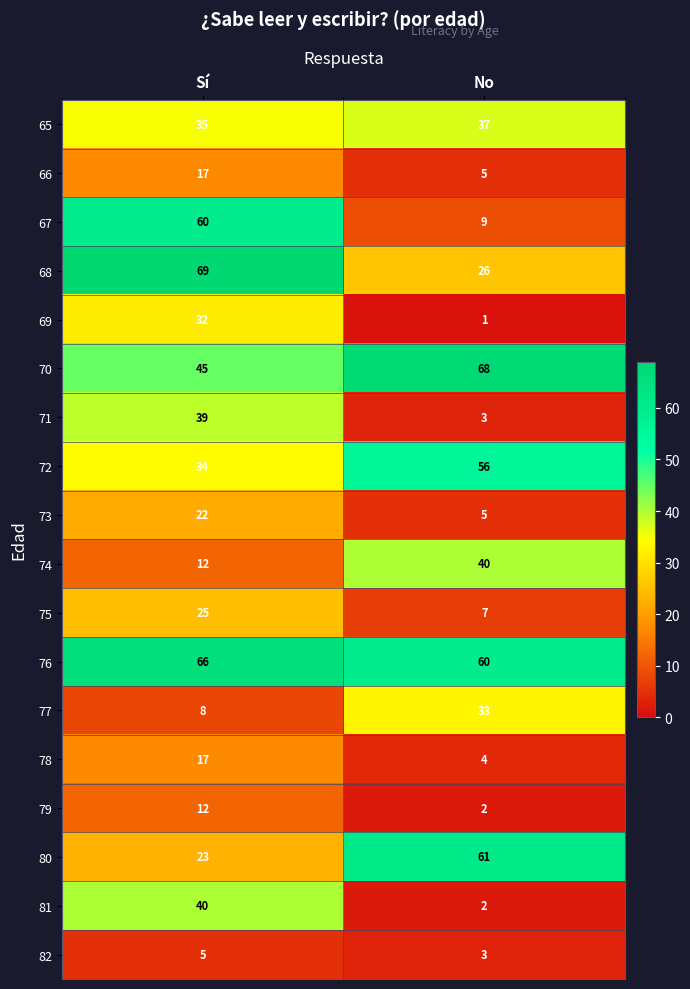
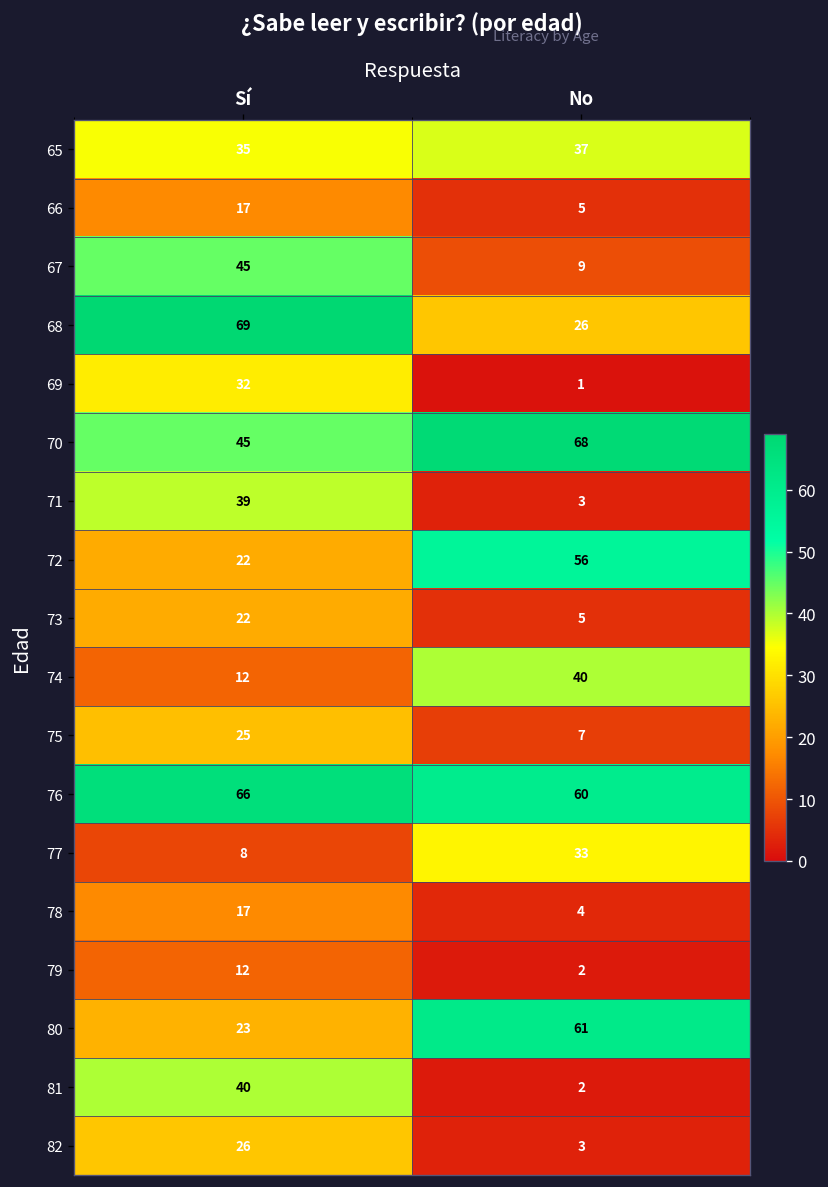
67, Sí: 60 -> 45
72, Sí: 34 -> 22
82, Sí: 5 -> 26
